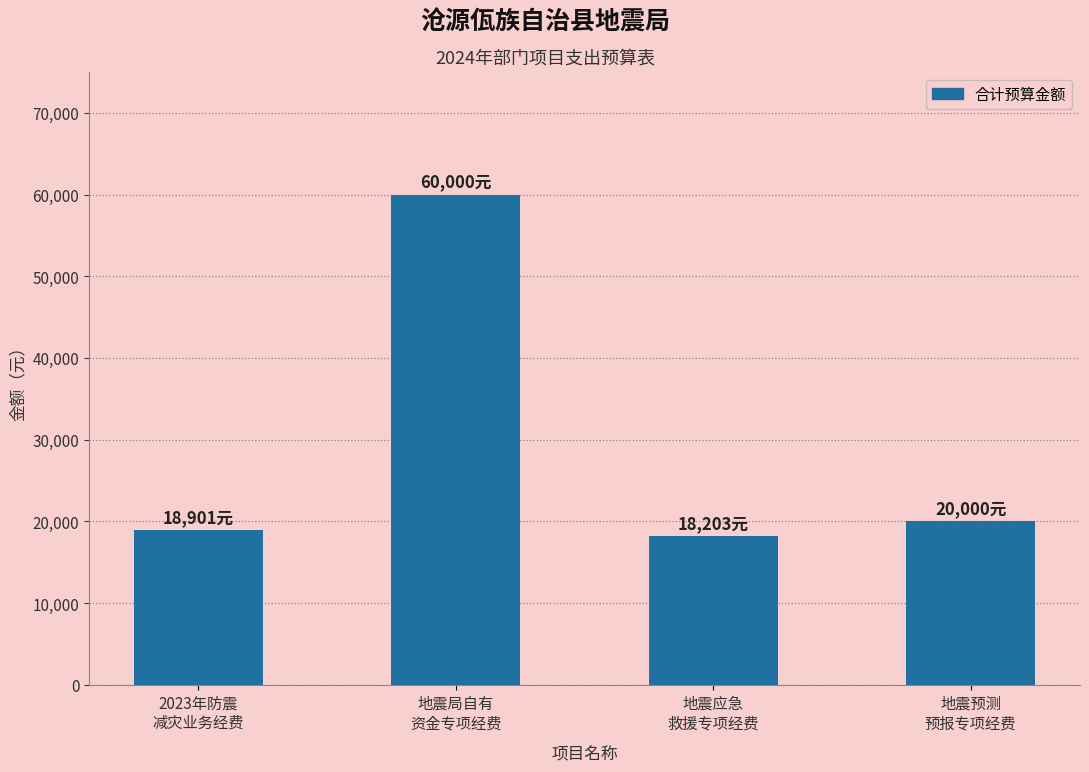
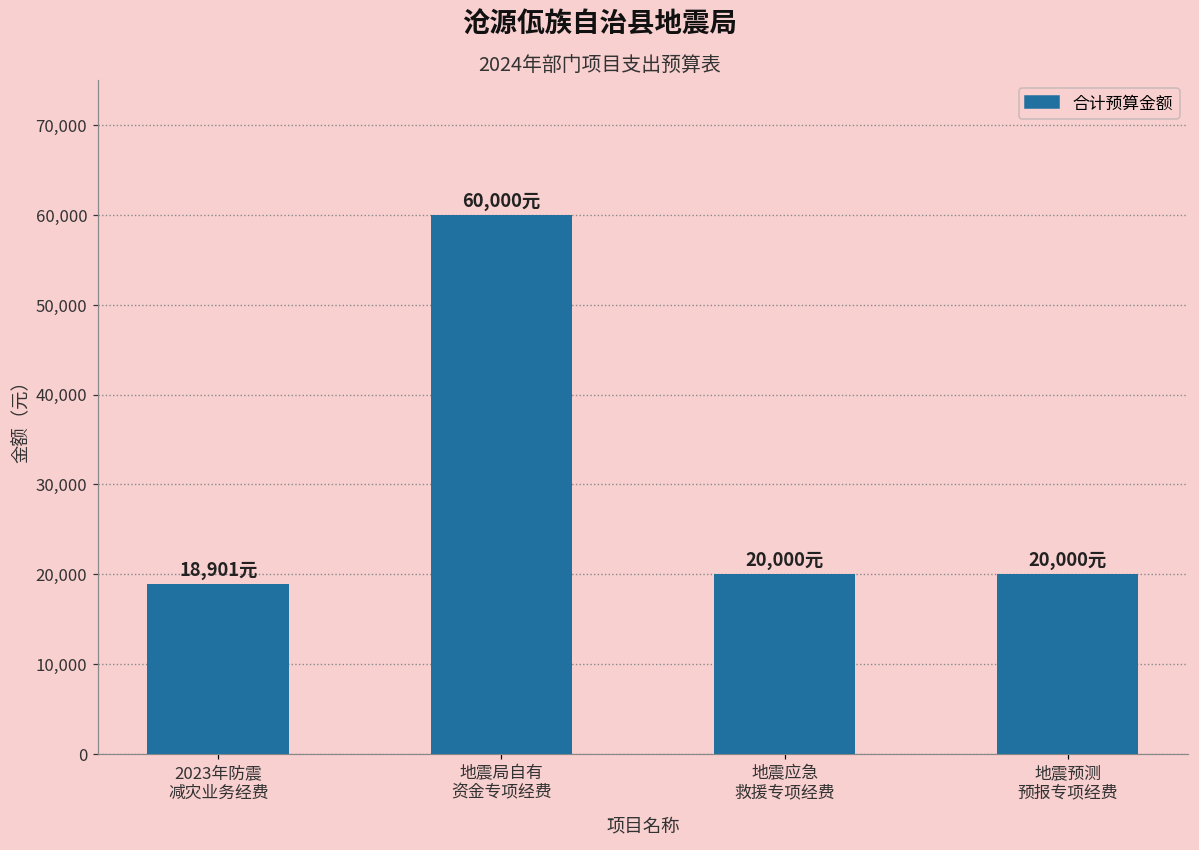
地震应急 救援专项经费: 18,203元 -> 20,000元
